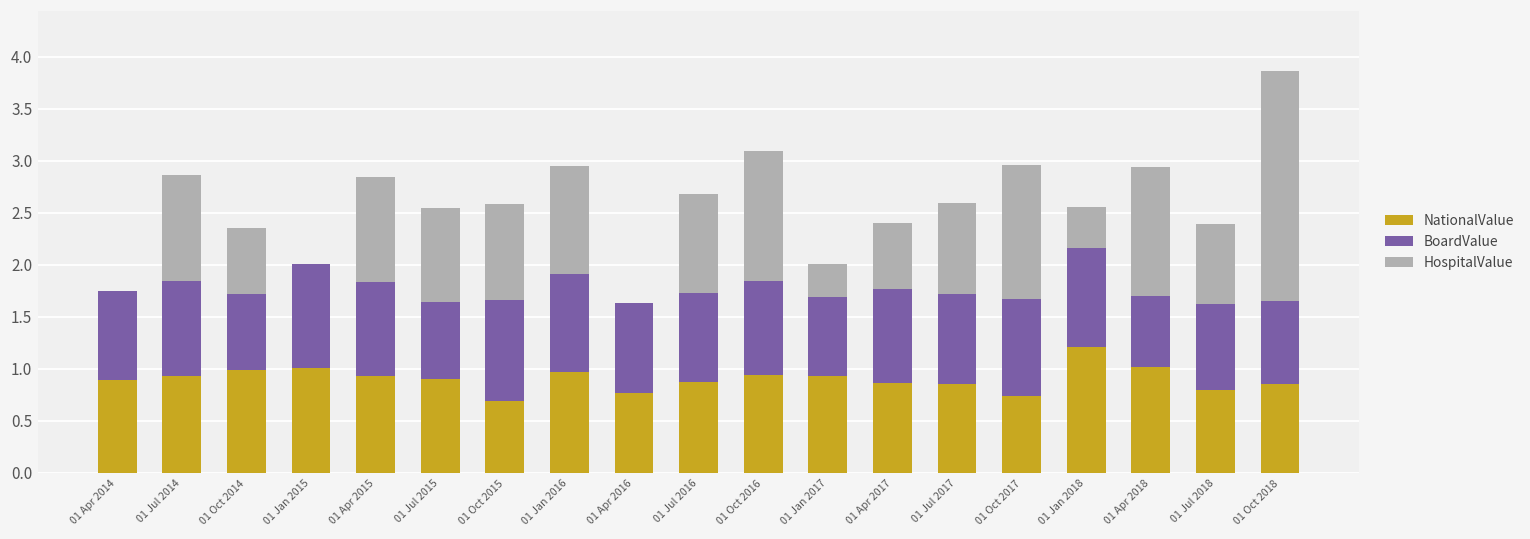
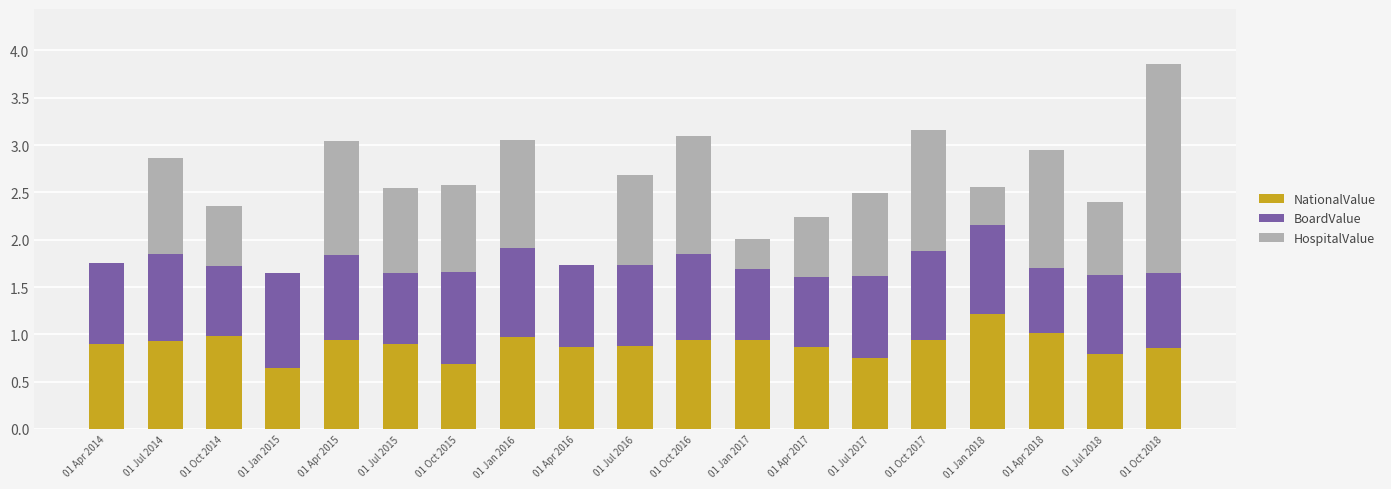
NationalValue, 01 Jan 2015: 1.0 -> 0.6
HospitalValue, 01 Apr 2015: 1.0 -> 1.2
HospitalValue, 01 Jan 2016: 1.0 -> 1.1
NationalValue, 01 Apr 2016: 0.8 -> 0.9
BoardValue, 01 Apr 2017: 0.9 -> 0.7
NationalValue, 01 Jul 2017: 0.9 -> 0.7
NationalValue, 01 Oct 2017: 0.7 -> 0.9
